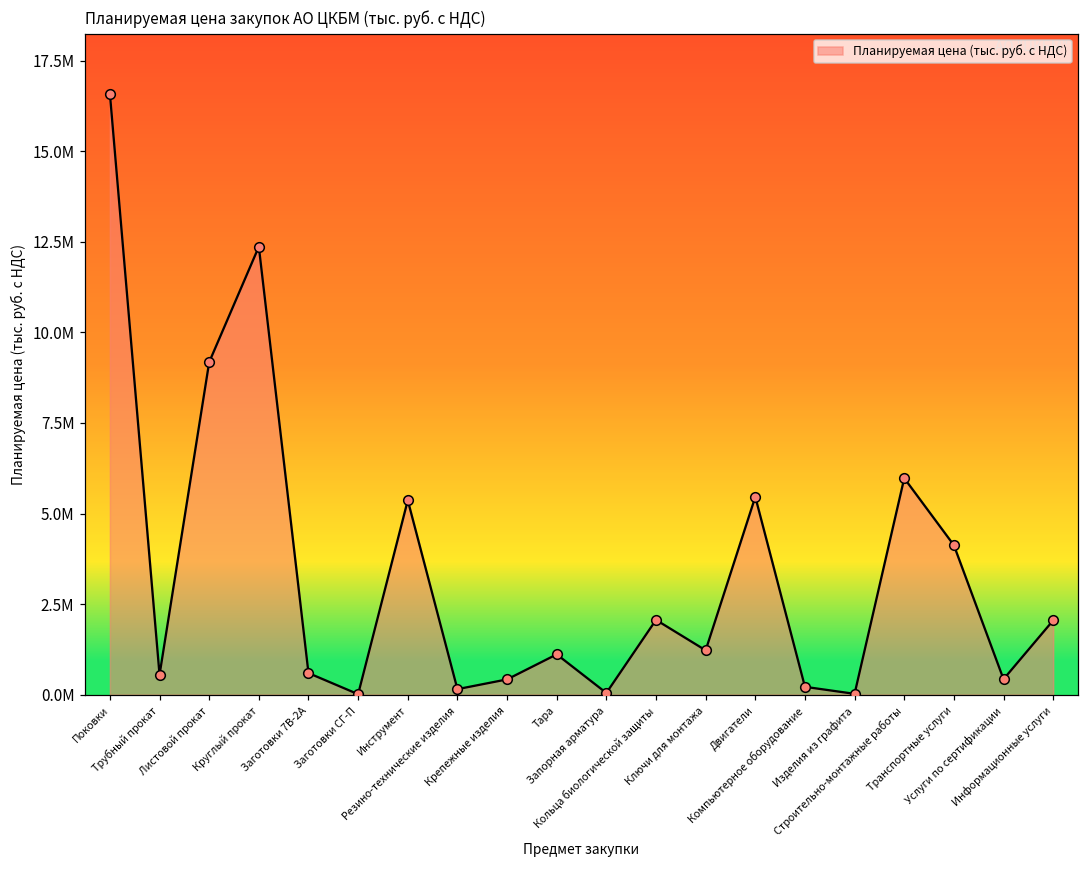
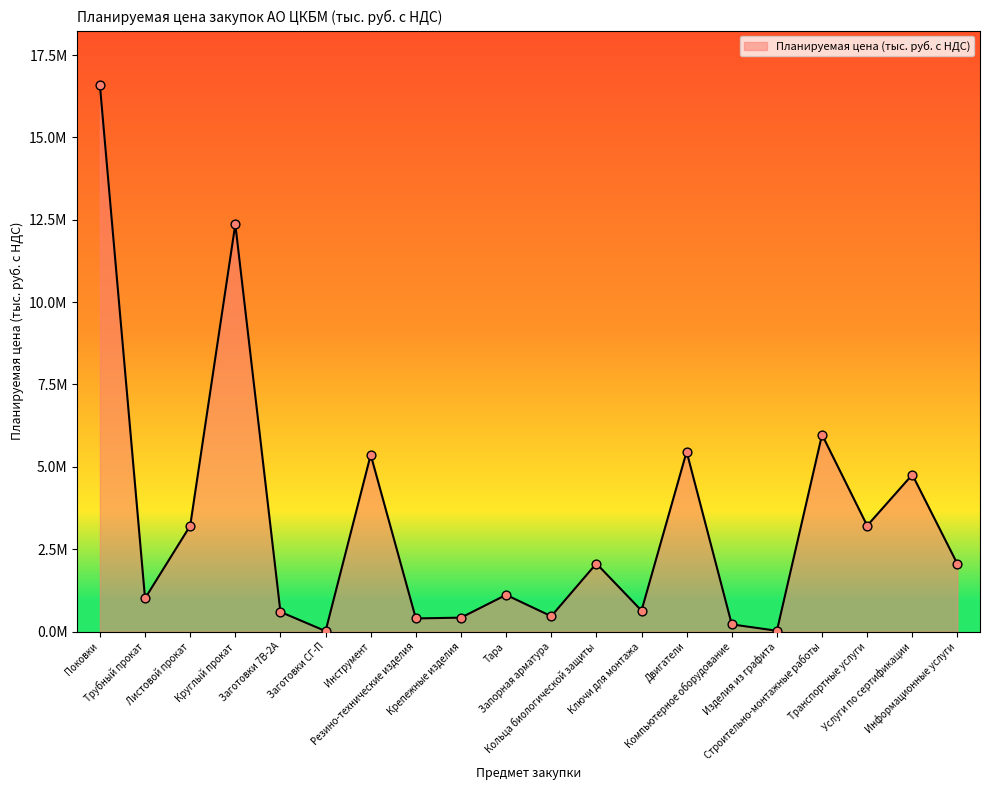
Трубный прокат: 500000 -> 1000000
Листовой прокат: 9200000 -> 3200000
Резино-технические изделия: 200000 -> 400000
Запорная арматура: 0 -> 500000
Ключи для монтажа: 1200000 -> 600000
Транспортные услуги: 4100000 -> 3200000
Услуги по сертификации: 400000 -> 4800000
